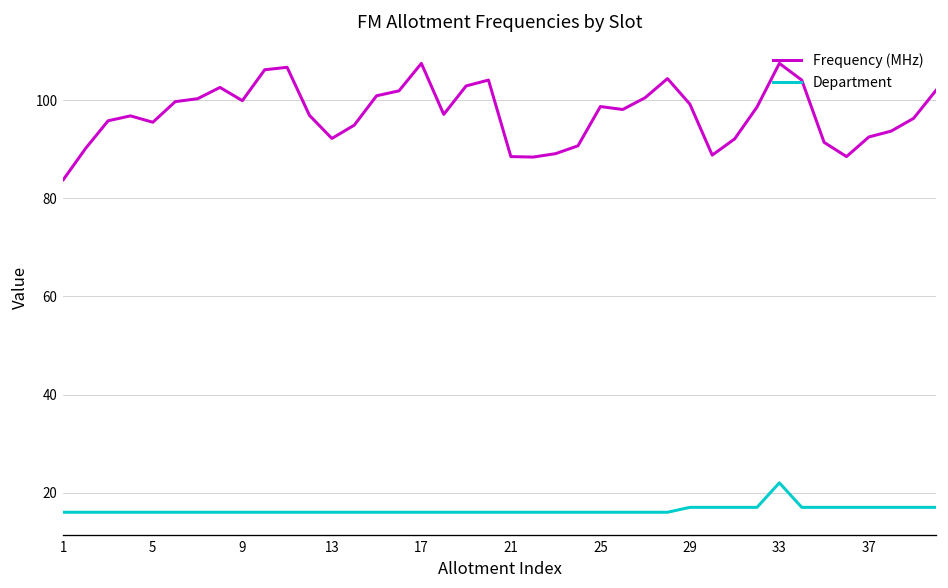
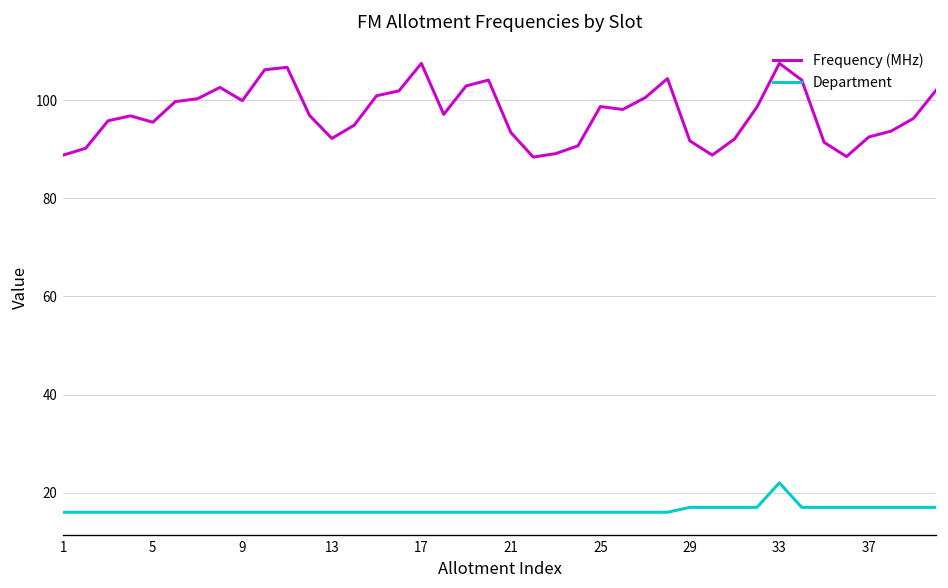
Frequency (MHz), 1: 84 -> 89
Frequency (MHz), 21: 89 -> 93
Frequency (MHz), 29: 99 -> 92
